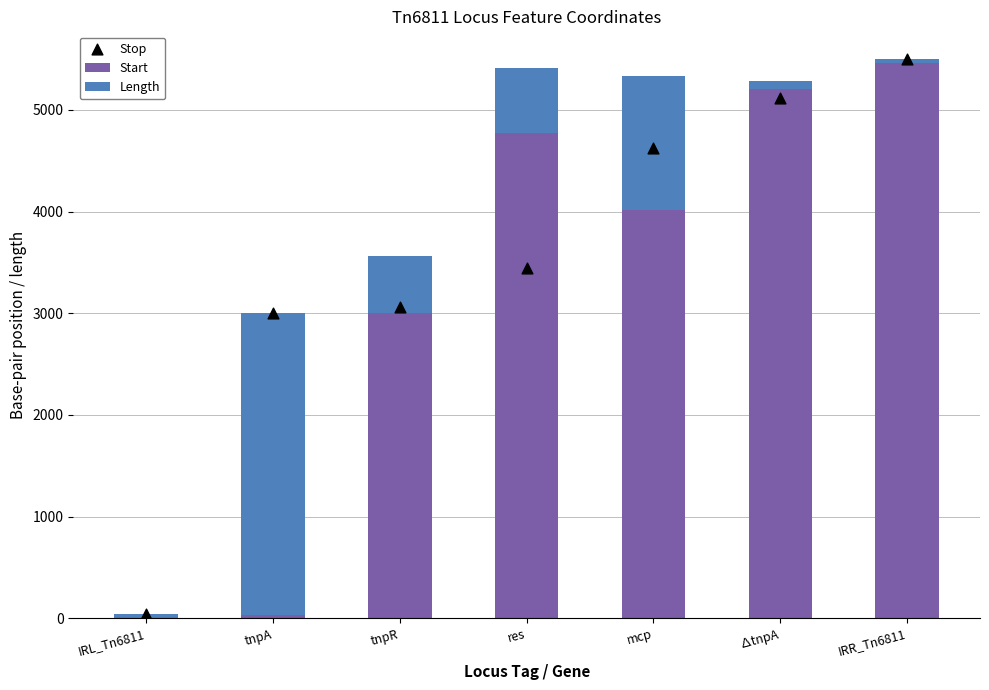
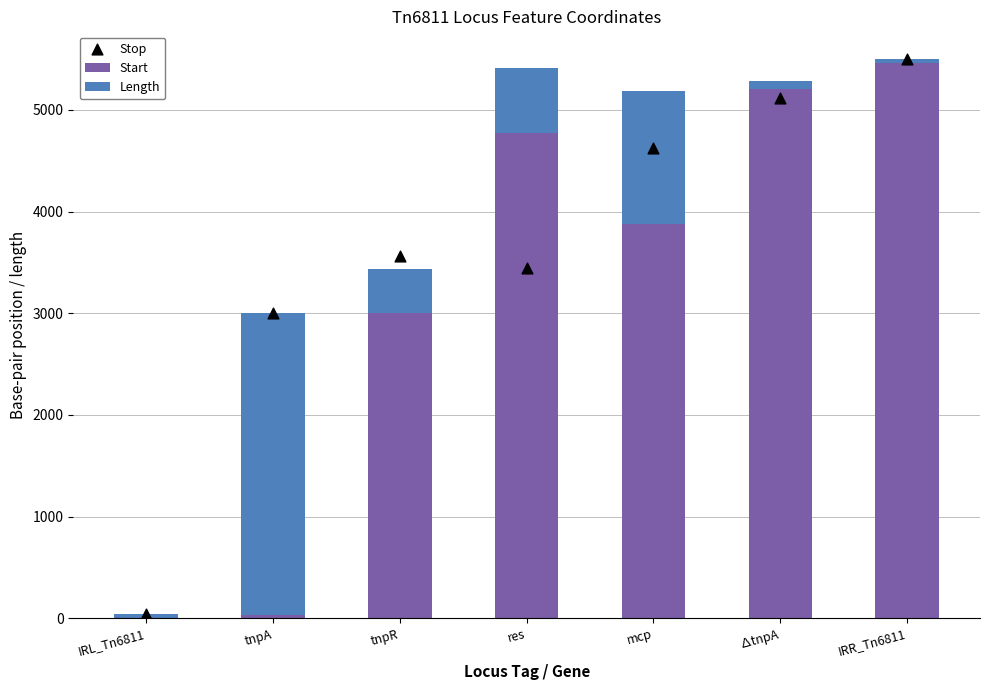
Length, tnpR: 560 -> 430
Stop, tnpR: 3060 -> 3560
Start, mcp: 4020 -> 3880
